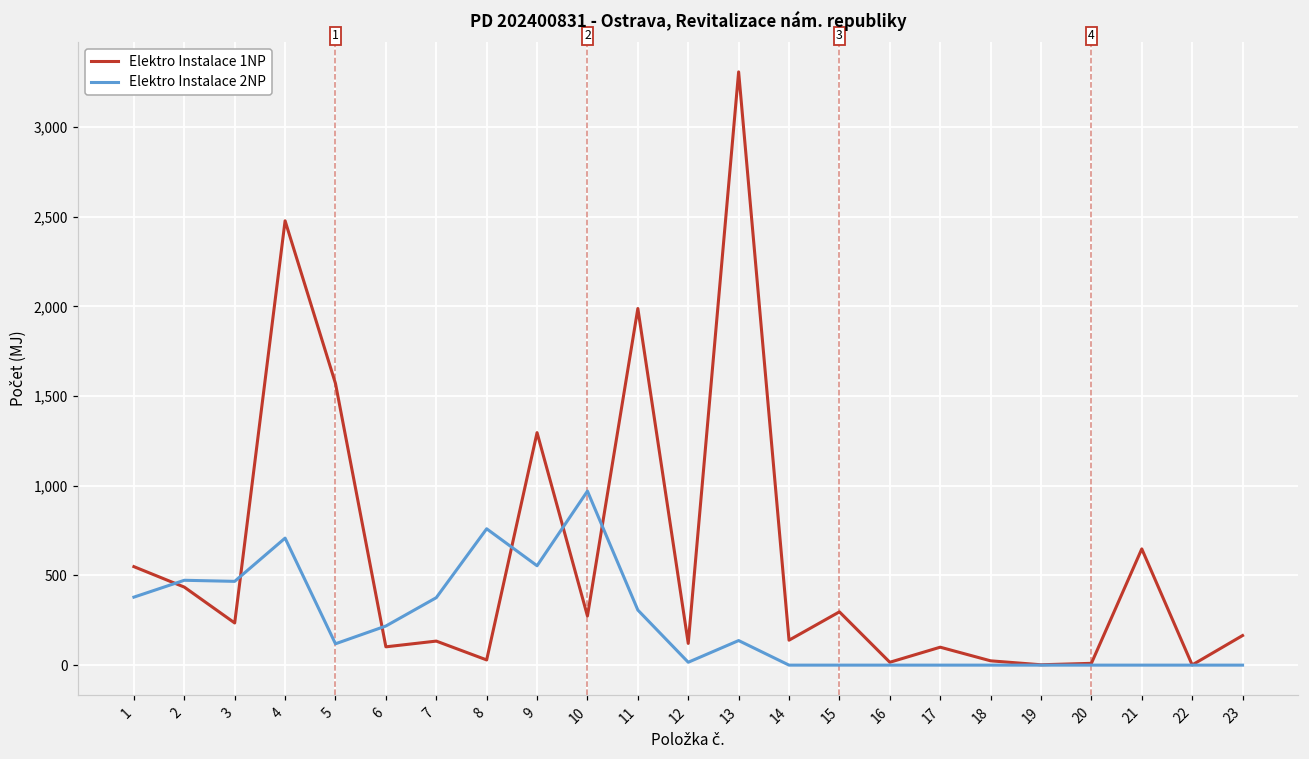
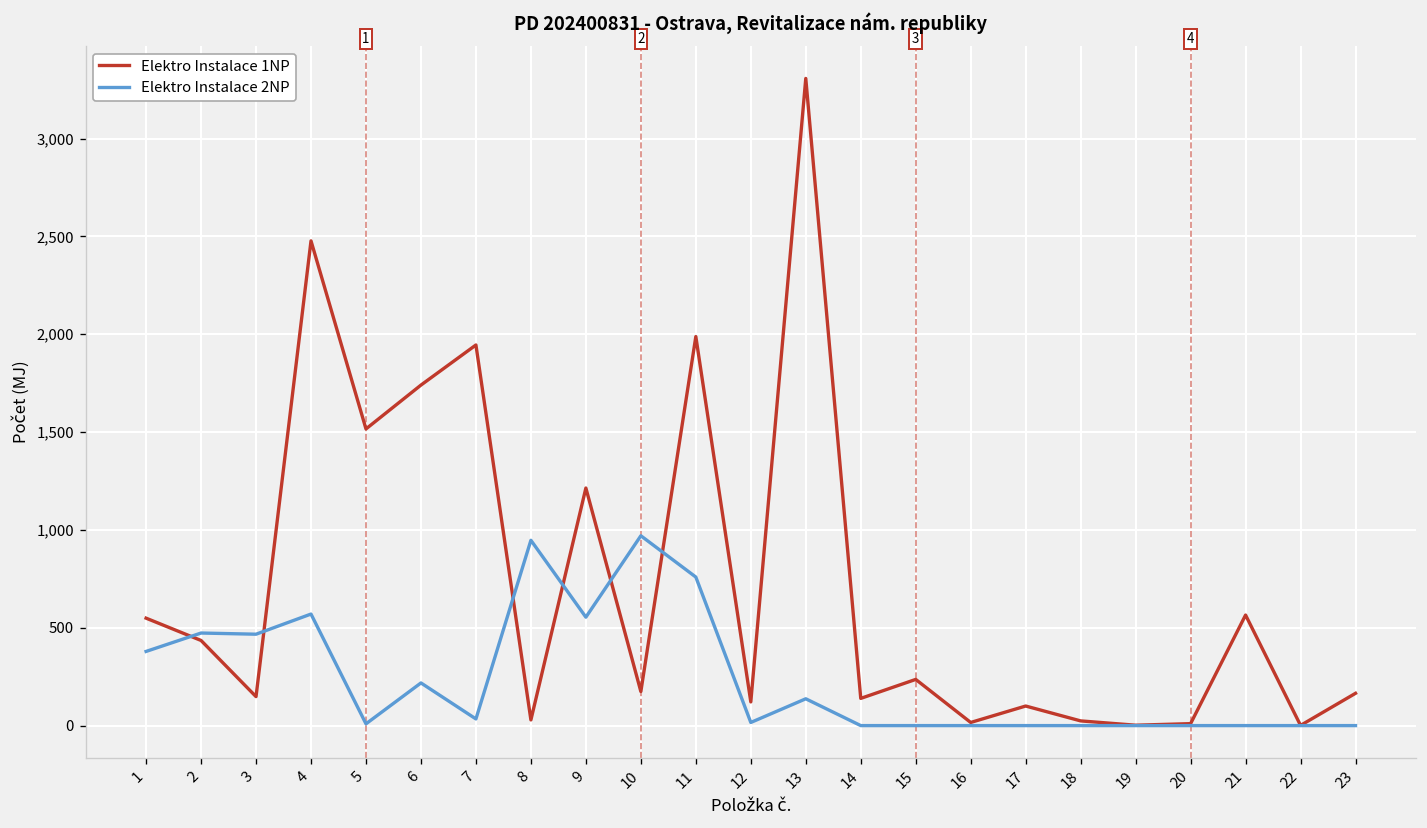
Elektro Instalace 1NP, 3: 240 -> 150
Elektro Instalace 2NP, 4: 710 -> 570
Elektro Instalace 1NP, 5: 1,570 -> 1,520
Elektro Instalace 2NP, 5: 120 -> 10
Elektro Instalace 1NP, 6: 100 -> 1,740
Elektro Instalace 1NP, 7: 130 -> 1,950
Elektro Instalace 2NP, 7: 380 -> 30
Elektro Instalace 2NP, 8: 760 -> 950
Elektro Instalace 1NP, 9: 1,300 -> 1,210
Elektro Instalace 1NP, 10: 270 -> 170
Elektro Instalace 2NP, 11: 310 -> 760
Elektro Instalace 1NP, 15: 300 -> 240
Elektro Instalace 1NP, 21: 650 -> 570
